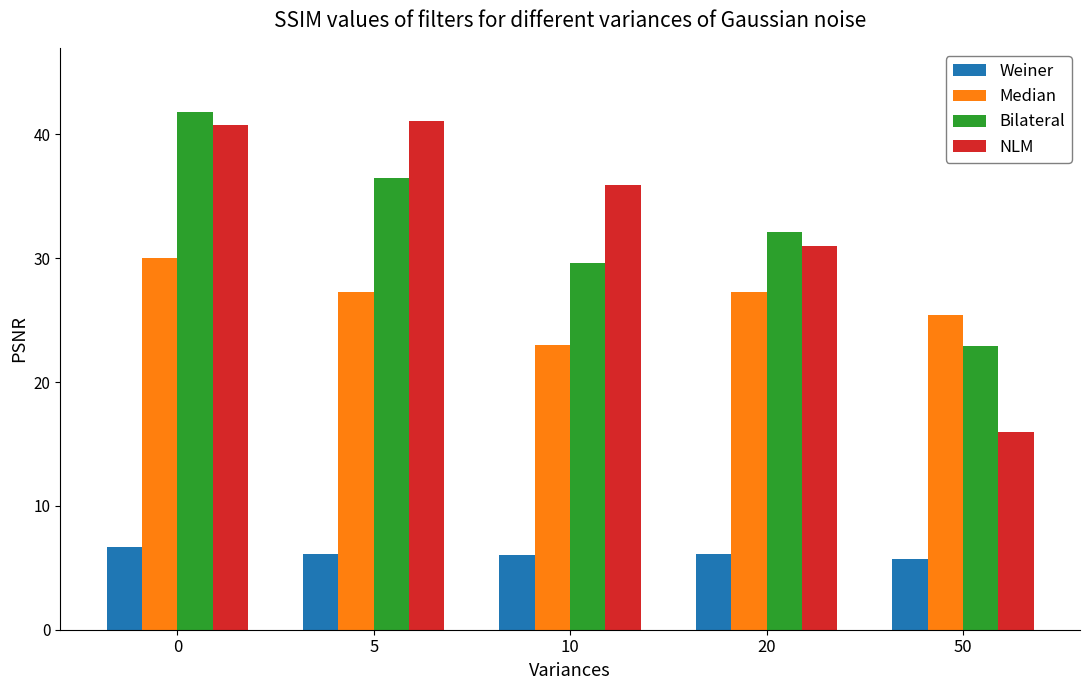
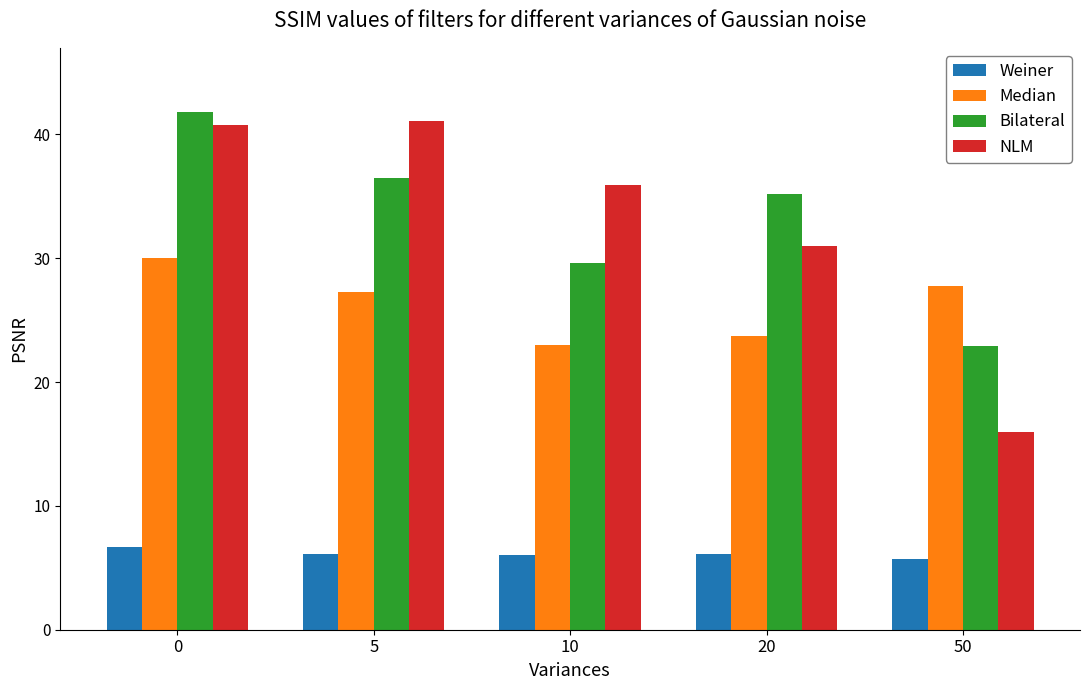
Median, 20: 27.3 -> 23.7
Bilateral, 20: 32.1 -> 35.2
Median, 50: 25.4 -> 27.8
